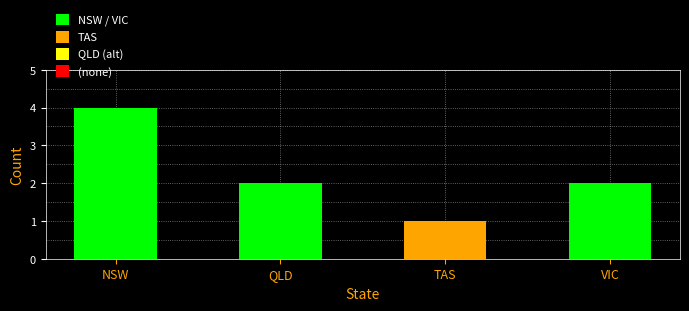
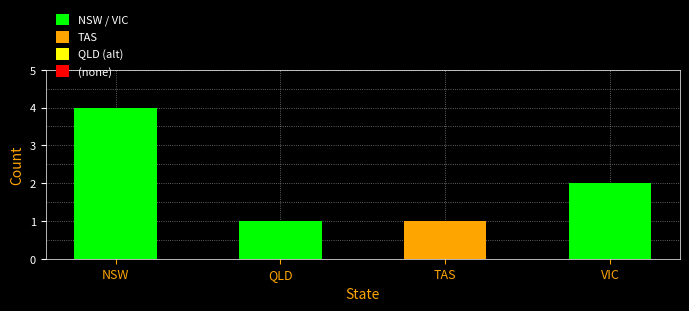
QLD: 2 -> 1
